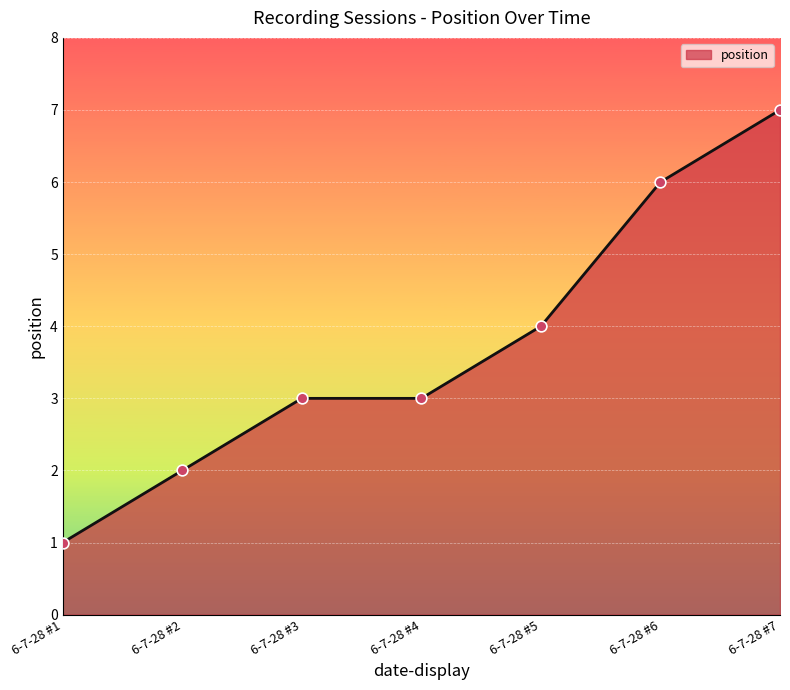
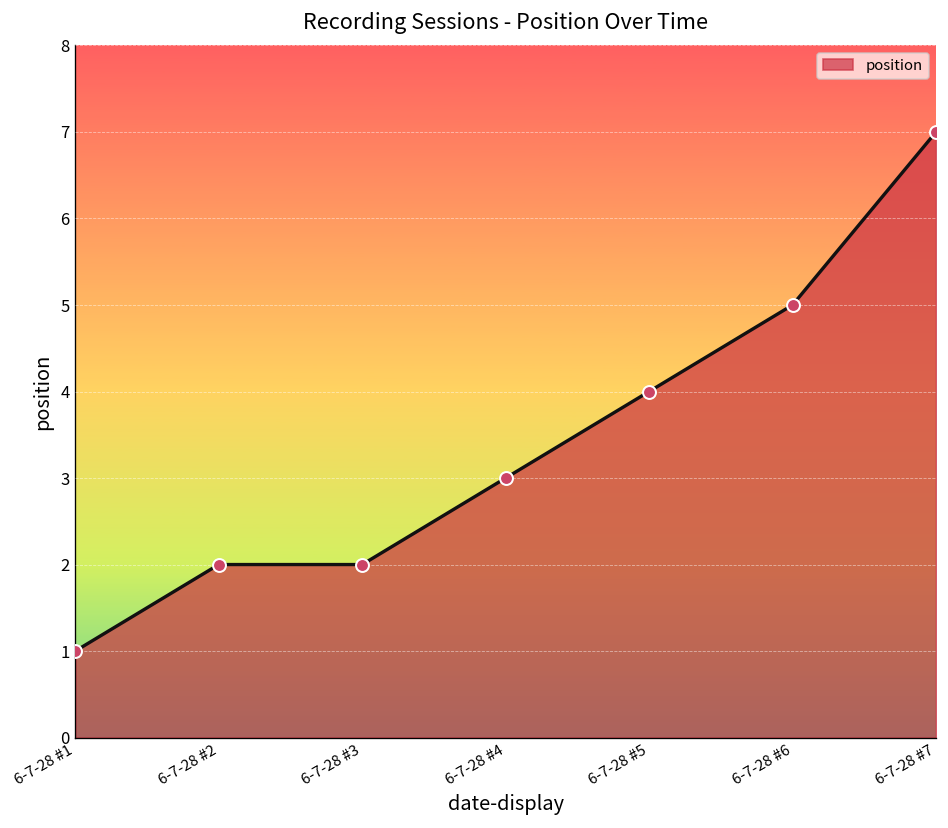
6-7-28 #3: 3 -> 2
6-7-28 #6: 6 -> 5
